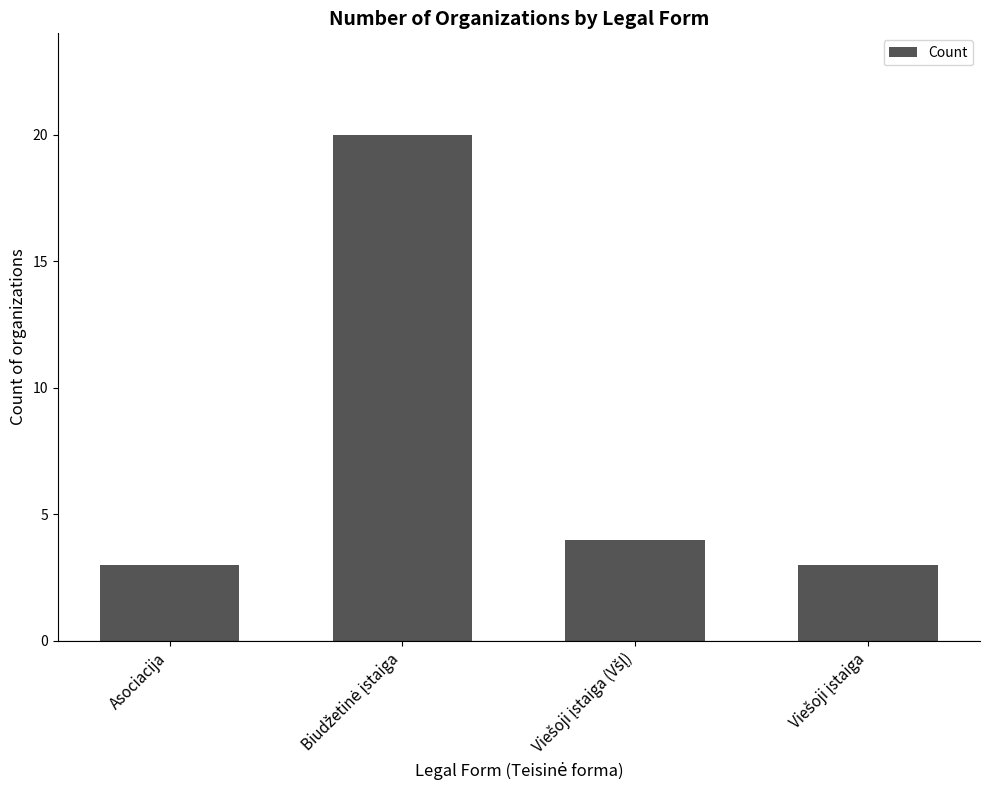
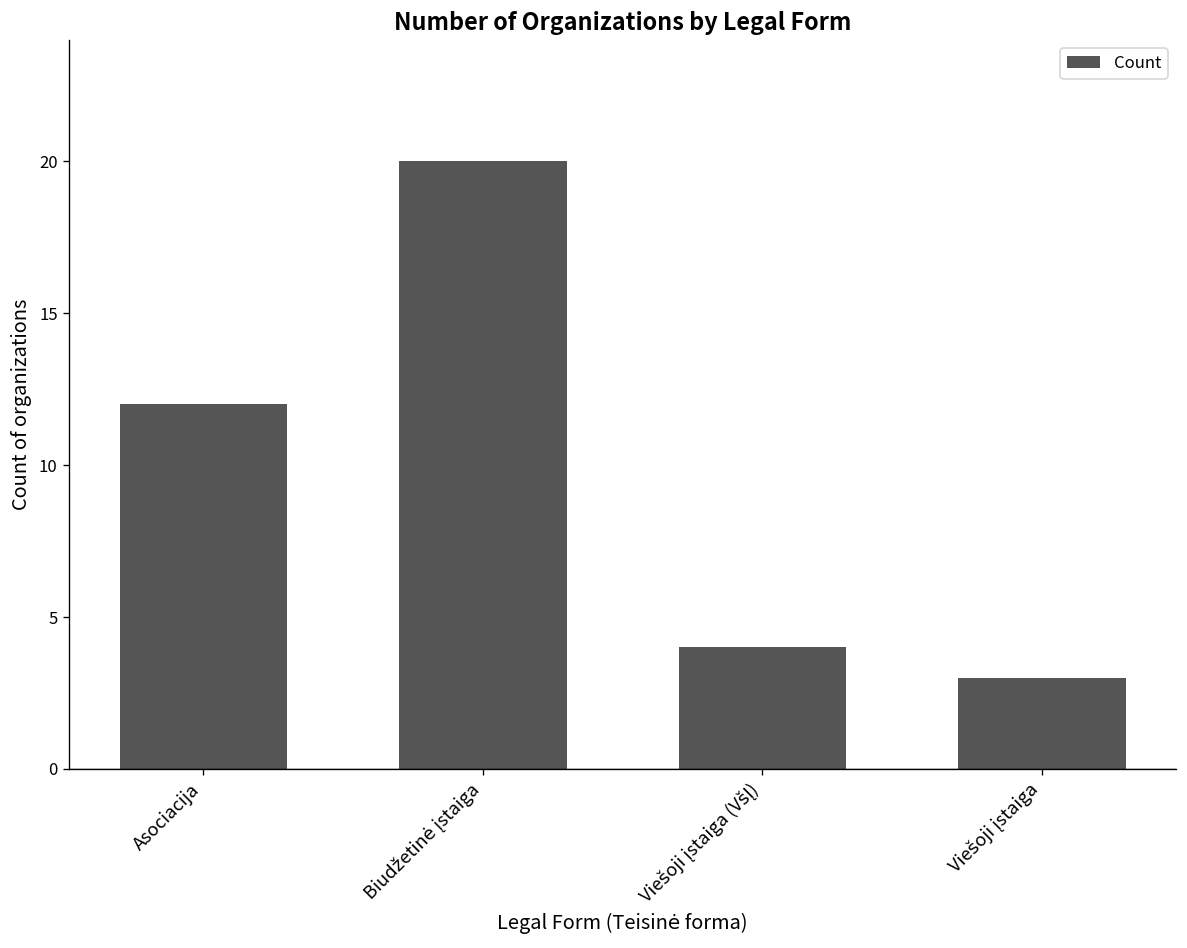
Asociacija: 3 -> 12
